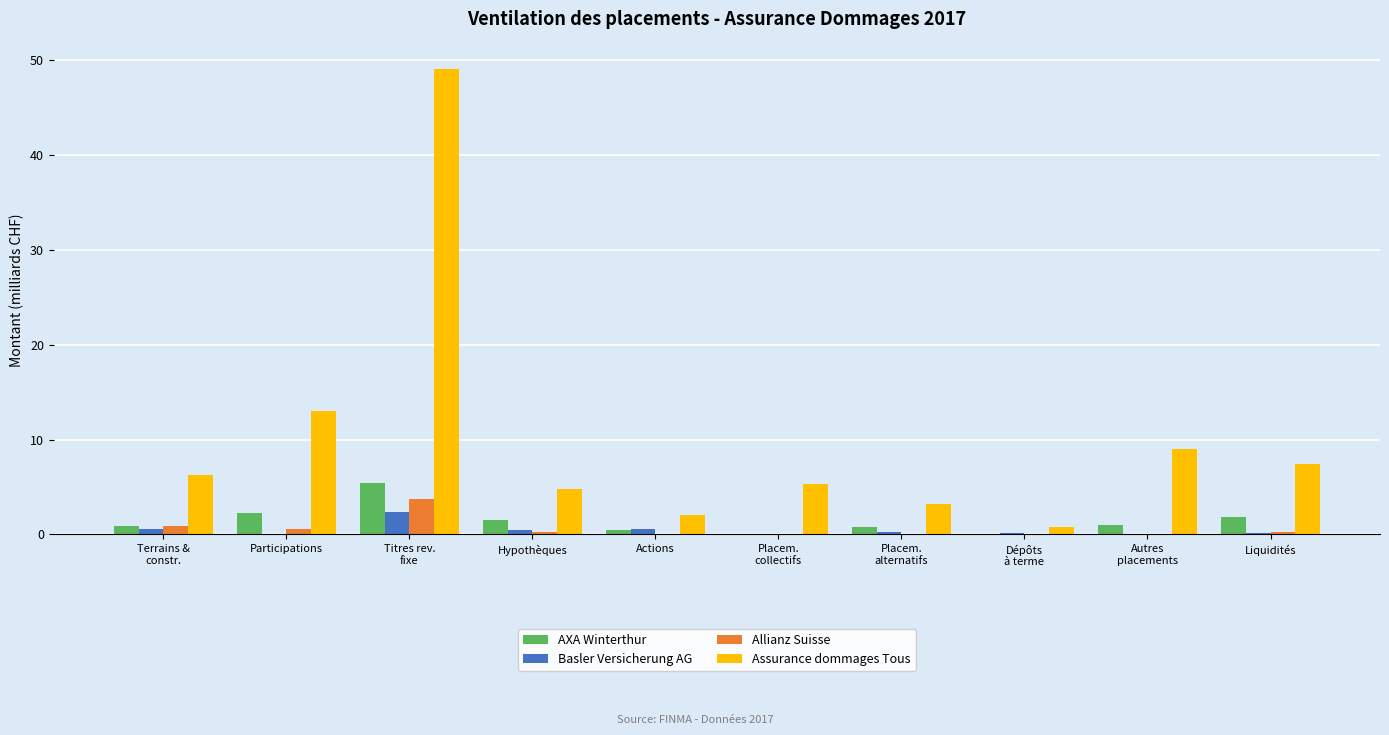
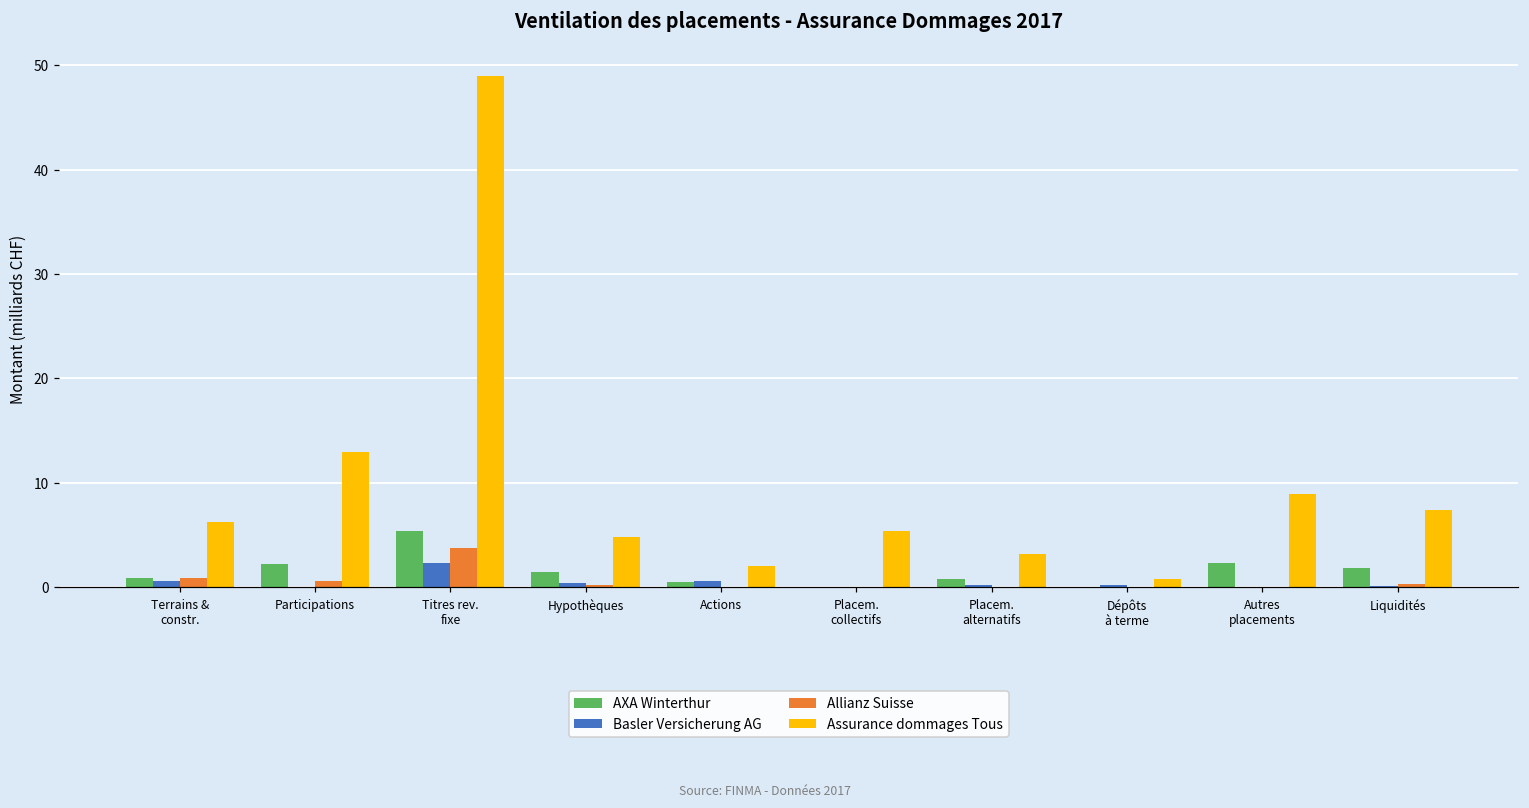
AXA Winterthur, Autres placements: 1 -> 2
